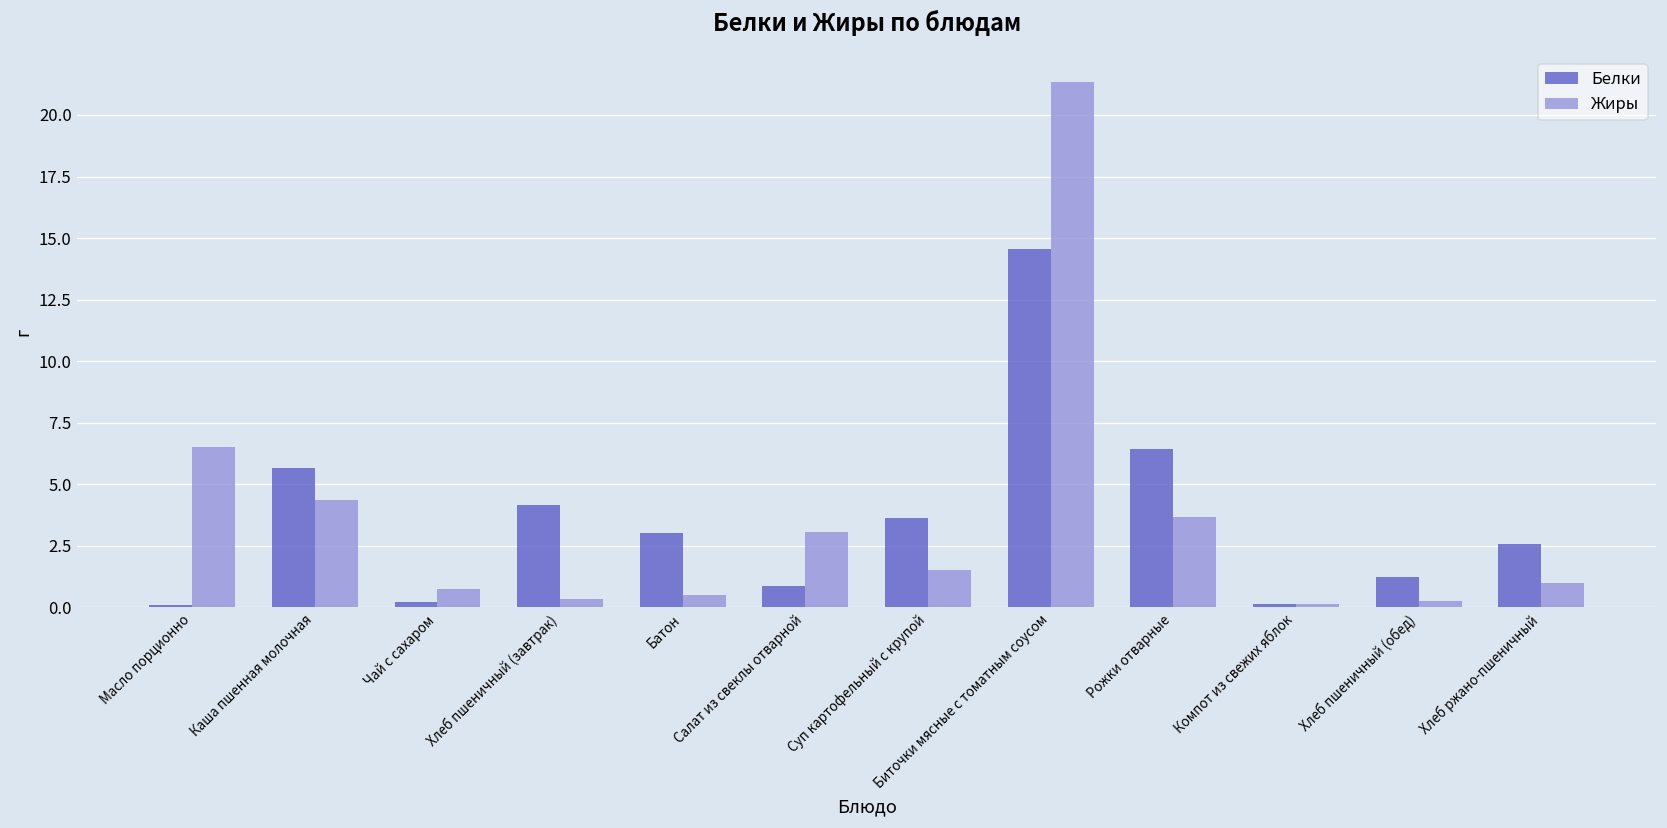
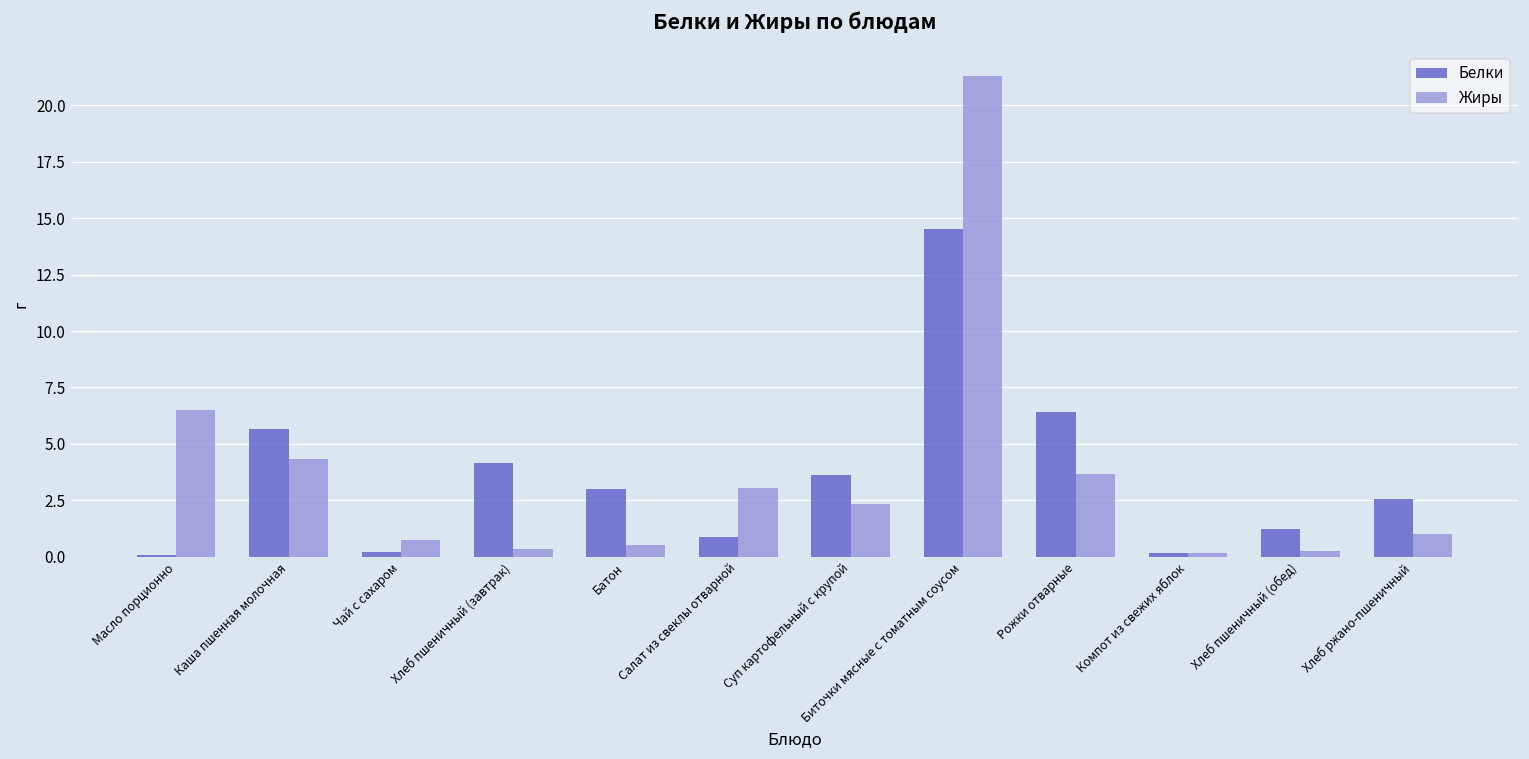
Жиры, Суп картофельный с крупой: 1.5 -> 2.3
